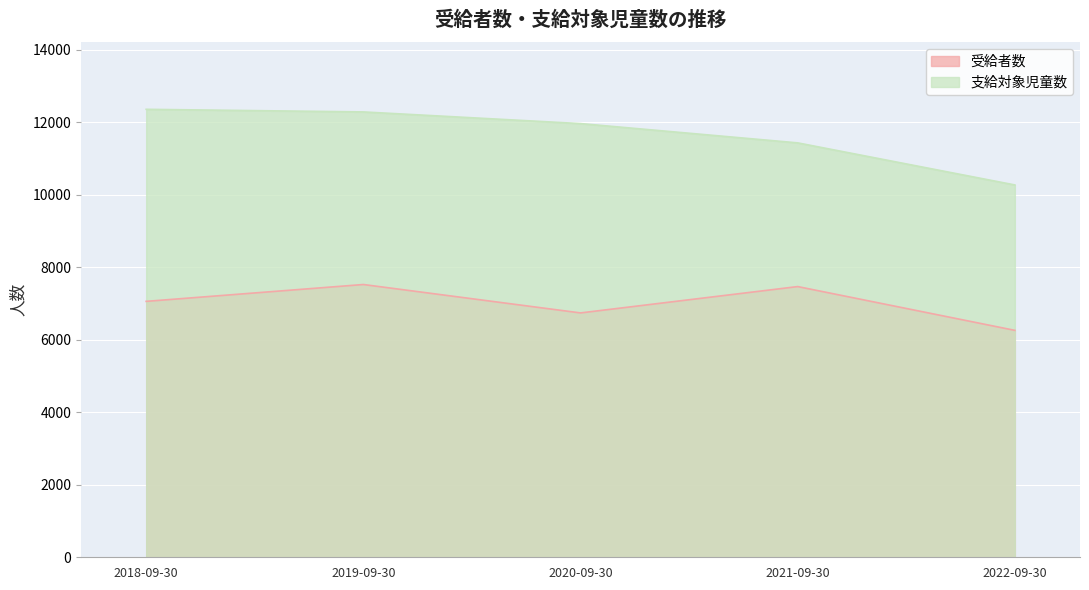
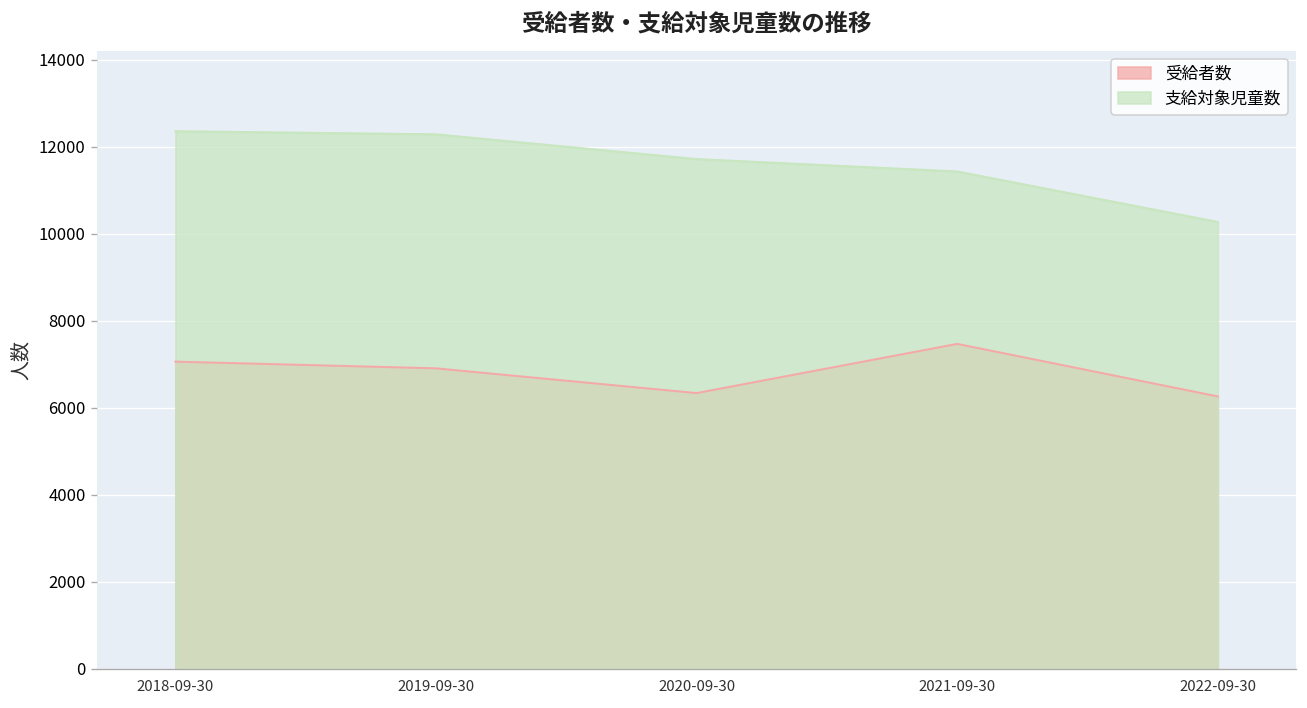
受給者数, 2019-09-30: 7500 -> 6900
受給者数, 2020-09-30: 6700 -> 6300
支給対象児童数, 2020-09-30: 12000 -> 11700
